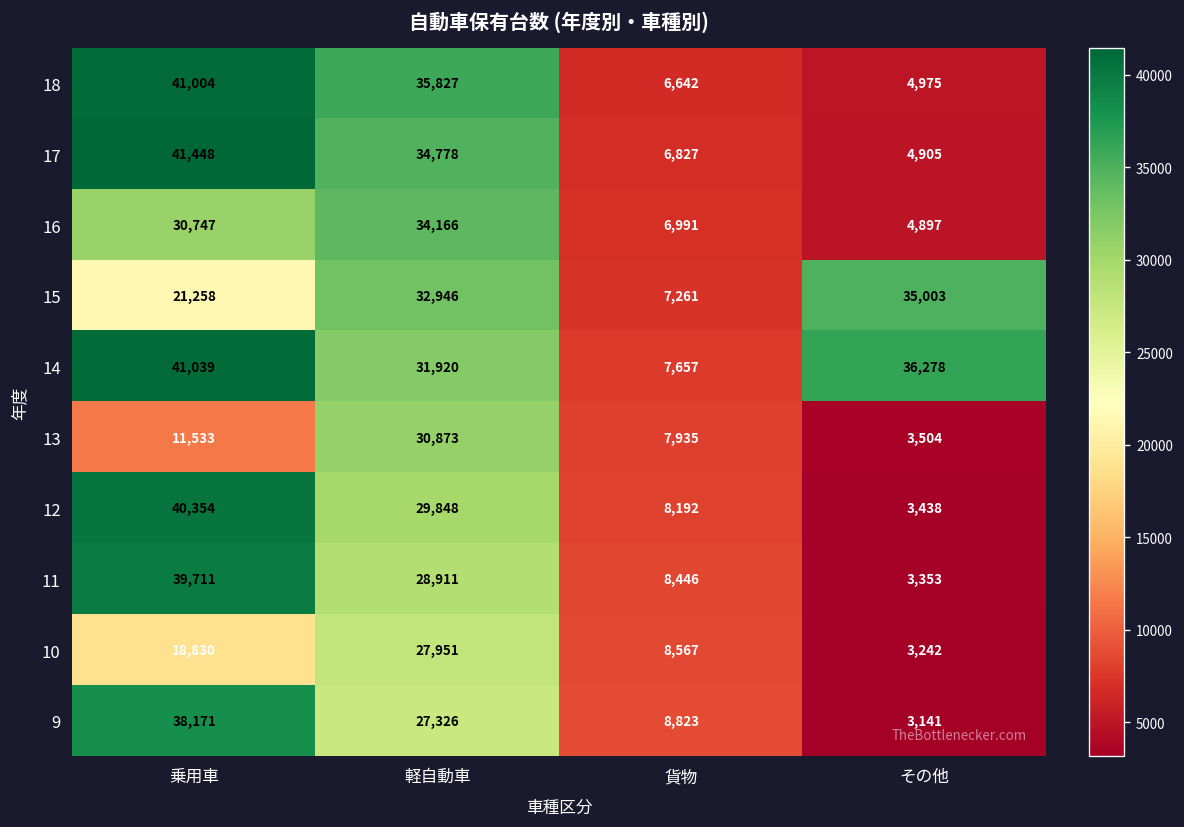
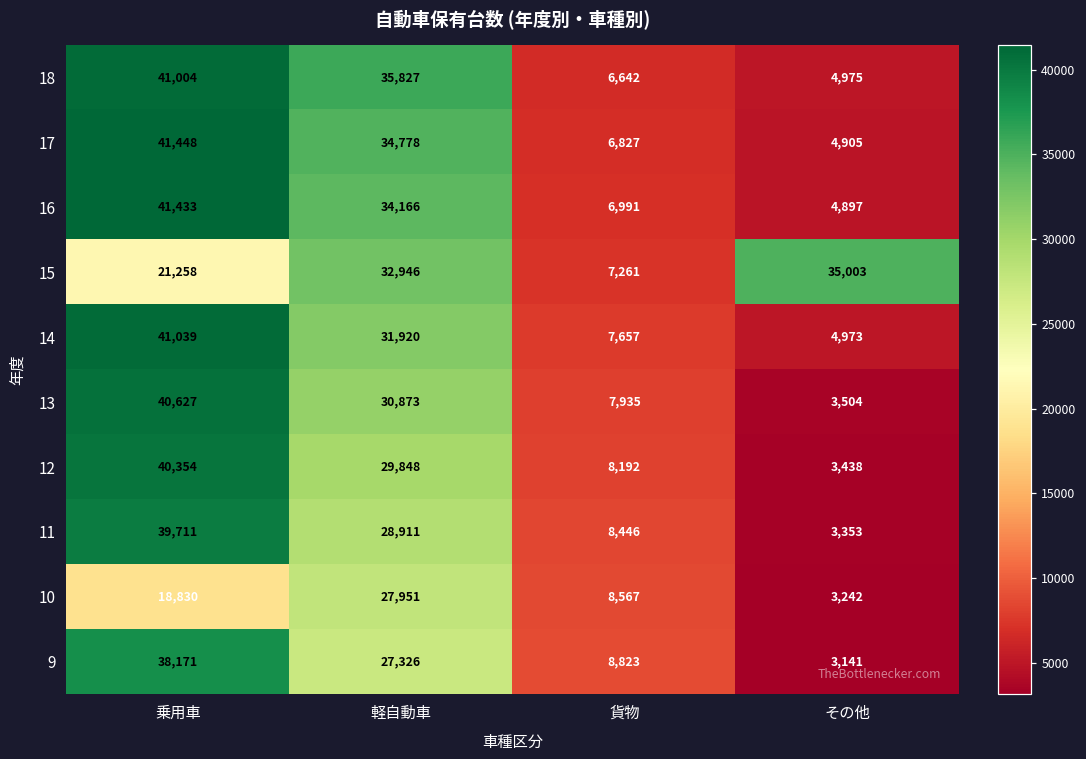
16, 乗用車: 30,747 -> 41,433
14, その他: 36,278 -> 4,973
13, 乗用車: 11,533 -> 40,627
